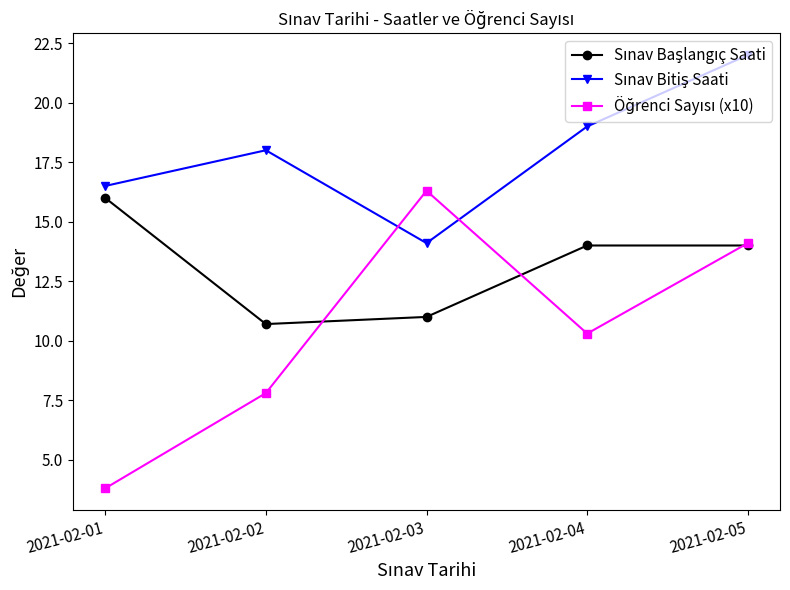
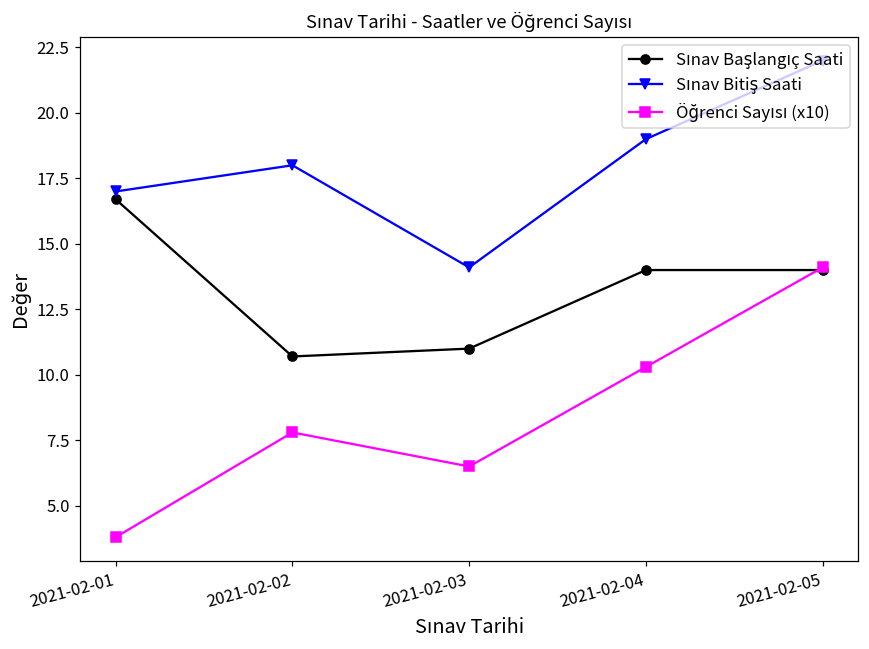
Sınav Başlangıç Saati, 2021-02-01: 16.0 -> 16.7
Sınav Bitiş Saati, 2021-02-01: 16.5 -> 17.0
Öğrenci Sayısı (x10), 2021-02-03: 16.3 -> 6.5
